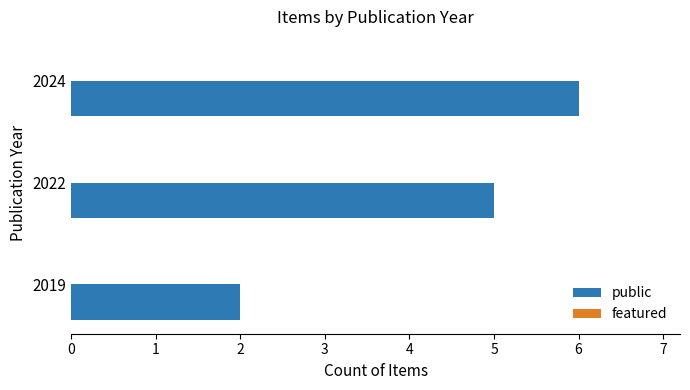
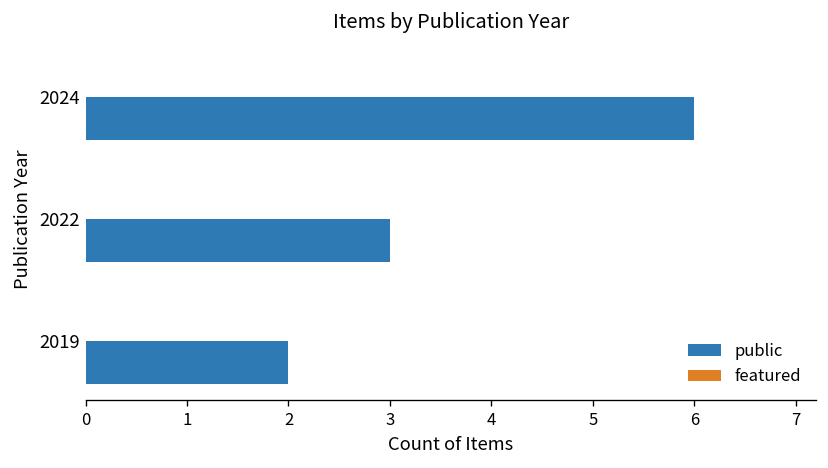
public, 2022: 5 -> 3
